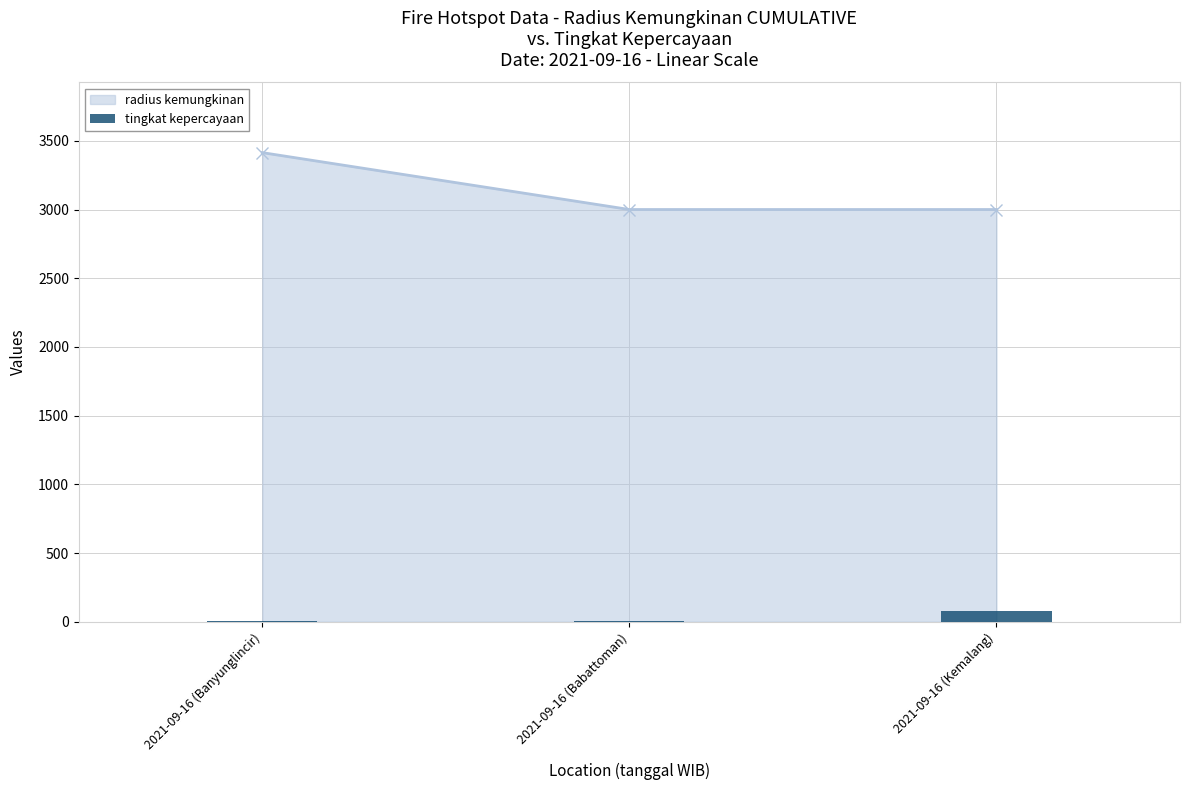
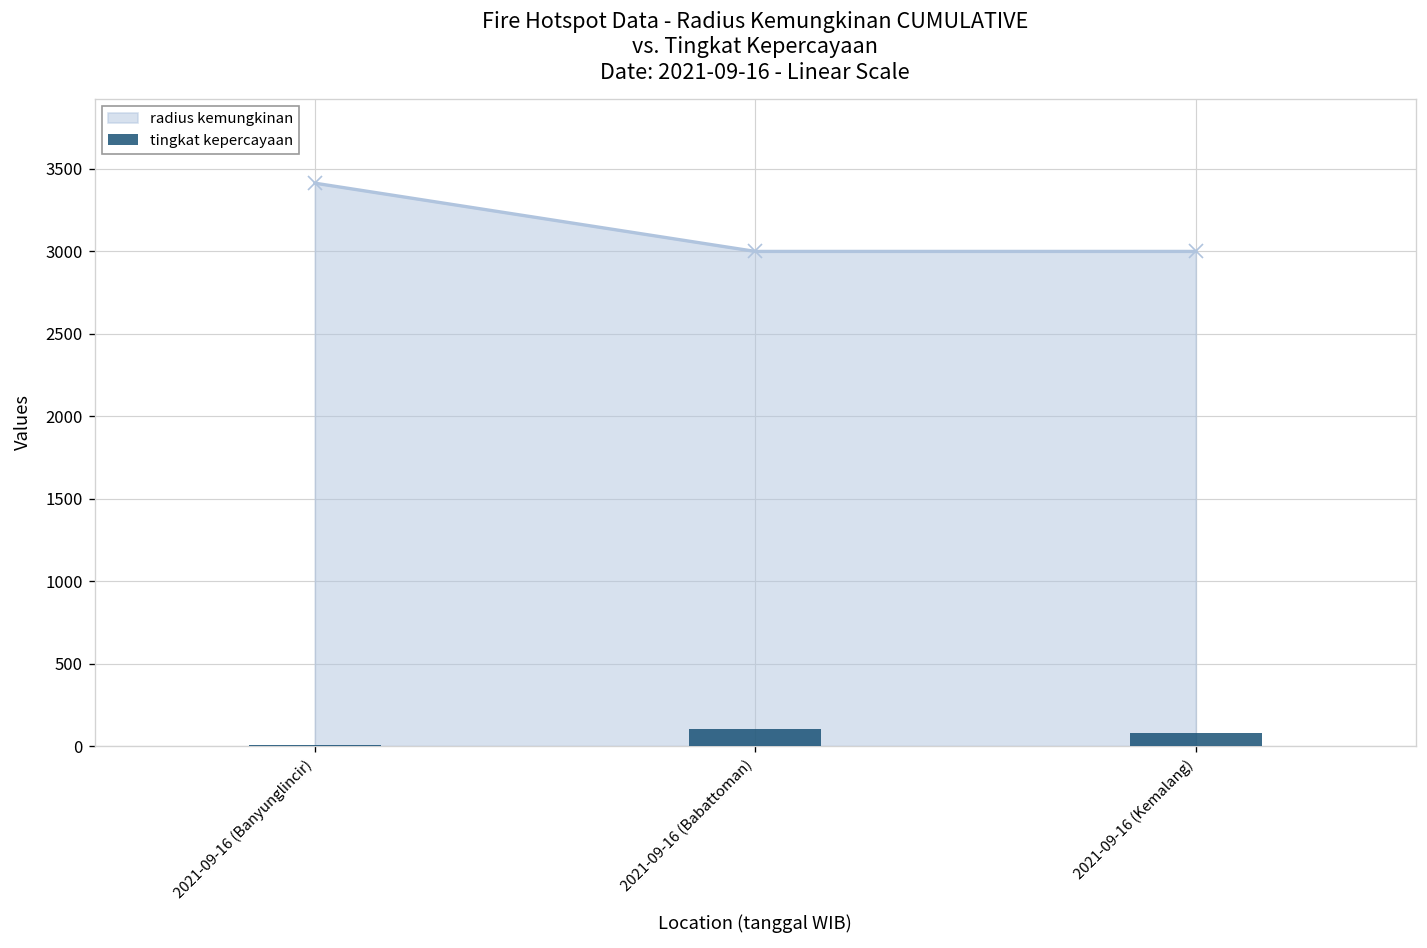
tingkat kepercayaan, 2021-09-16 (Babattoman): 10 -> 110
